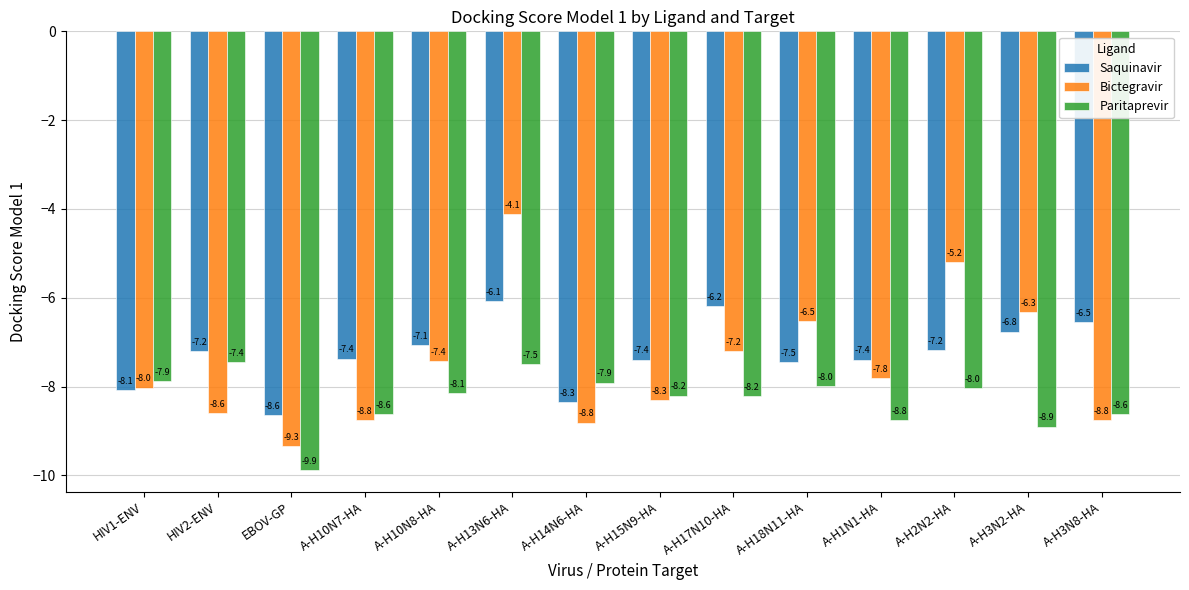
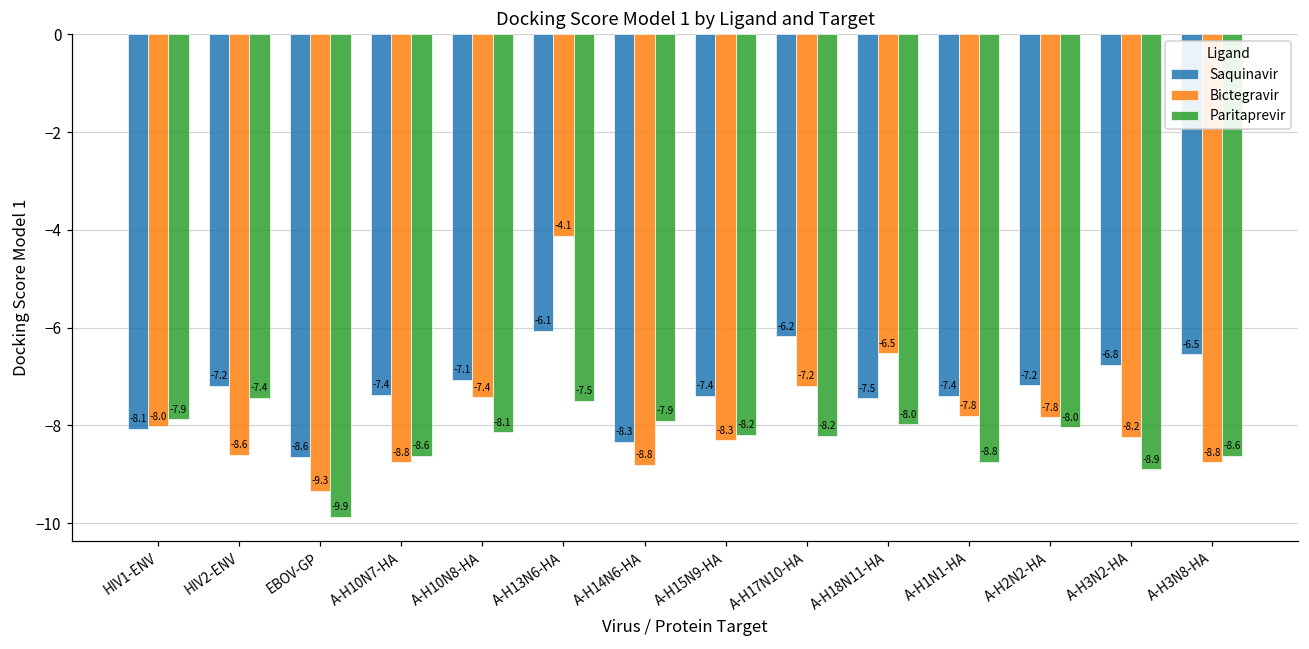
Bictegravir, A-H2N2-HA: -5.2 -> -7.8
Bictegravir, A-H3N2-HA: -6.3 -> -8.2
